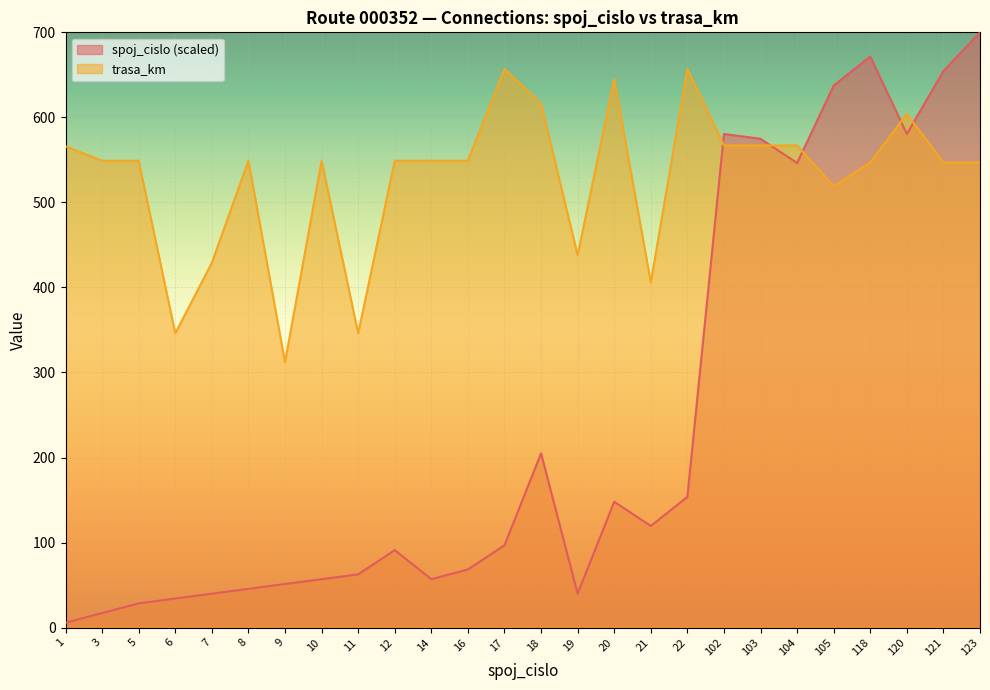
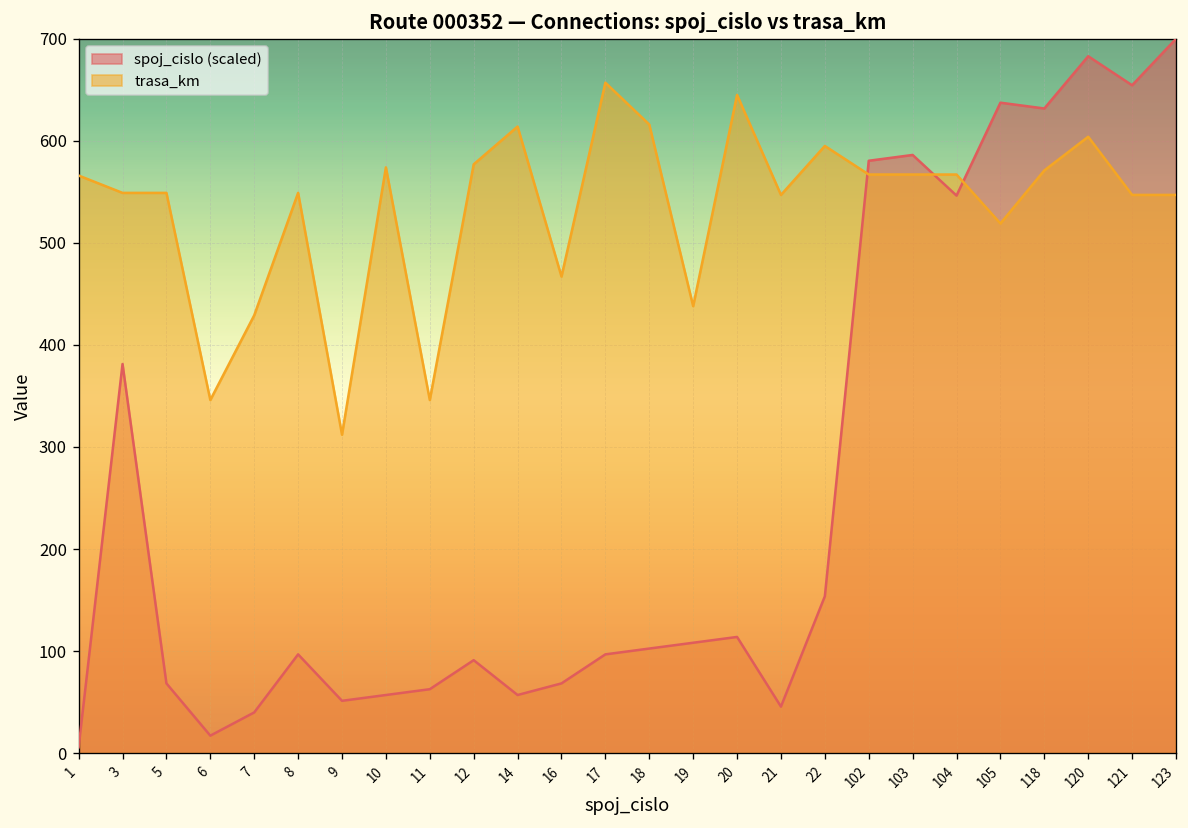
spoj_cislo (scaled), 3: 20 -> 380
spoj_cislo (scaled), 5: 30 -> 70
spoj_cislo (scaled), 6: 30 -> 20
spoj_cislo (scaled), 8: 50 -> 100
trasa_km, 10: 550 -> 570
trasa_km, 12: 550 -> 580
trasa_km, 14: 550 -> 610
trasa_km, 16: 550 -> 470
spoj_cislo (scaled), 18: 200 -> 100
spoj_cislo (scaled), 19: 40 -> 110
spoj_cislo (scaled), 20: 150 -> 110
spoj_cislo (scaled), 21: 120 -> 50
trasa_km, 21: 410 -> 550
trasa_km, 22: 660 -> 600
spoj_cislo (scaled), 103: 570 -> 590
spoj_cislo (scaled), 118: 670 -> 630
trasa_km, 118: 550 -> 570
spoj_cislo (scaled), 120: 580 -> 680
